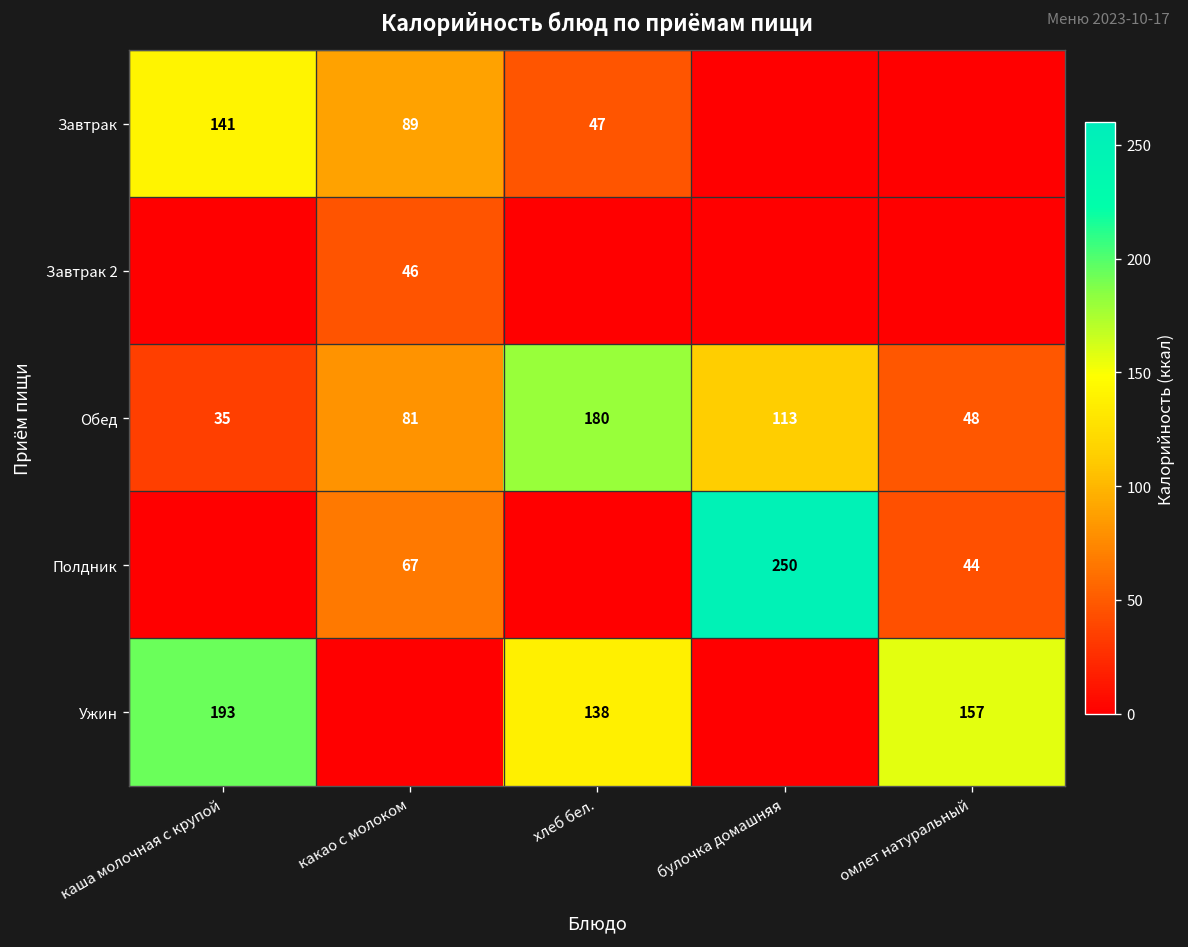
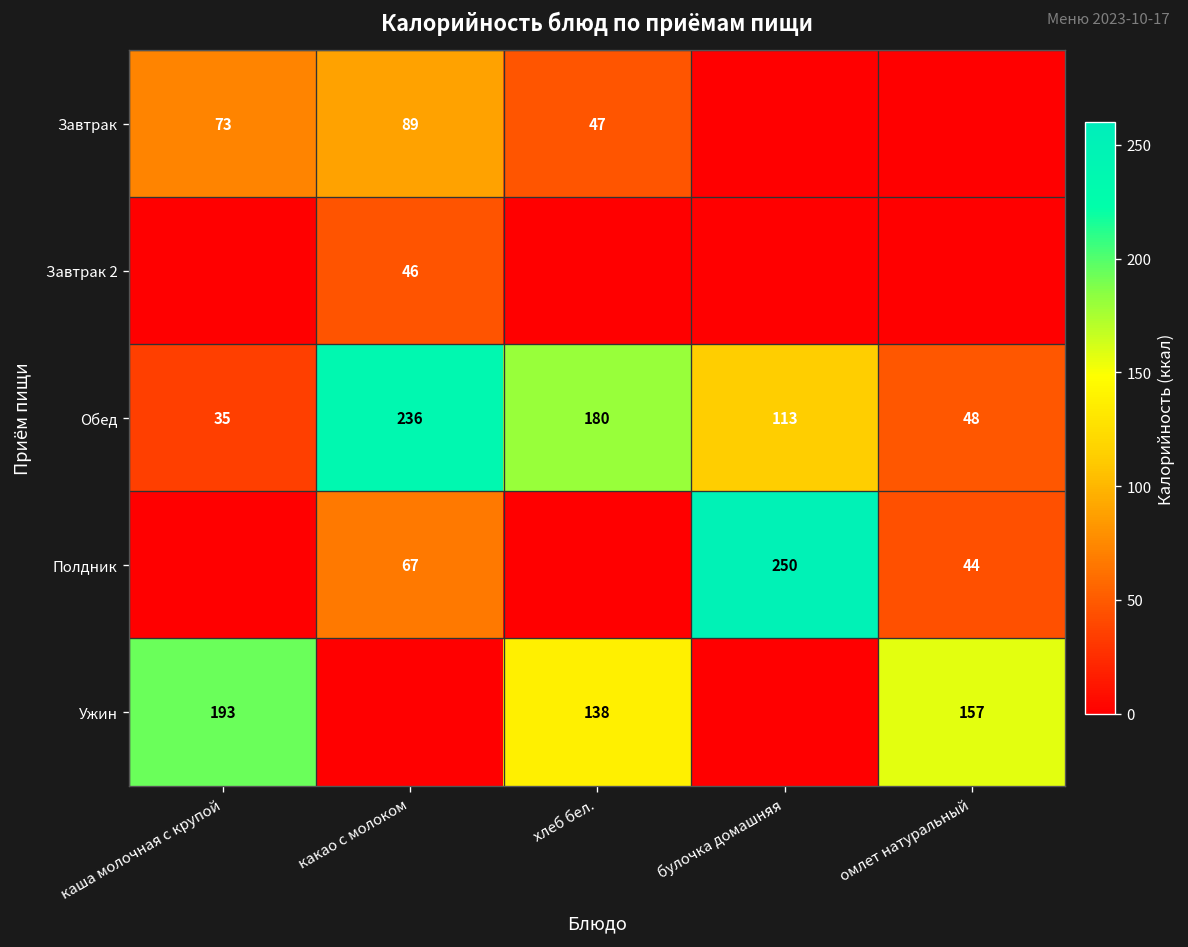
Завтрак, каша молочная с крупой: 141 -> 73
Обед, какао с молоком: 81 -> 236
